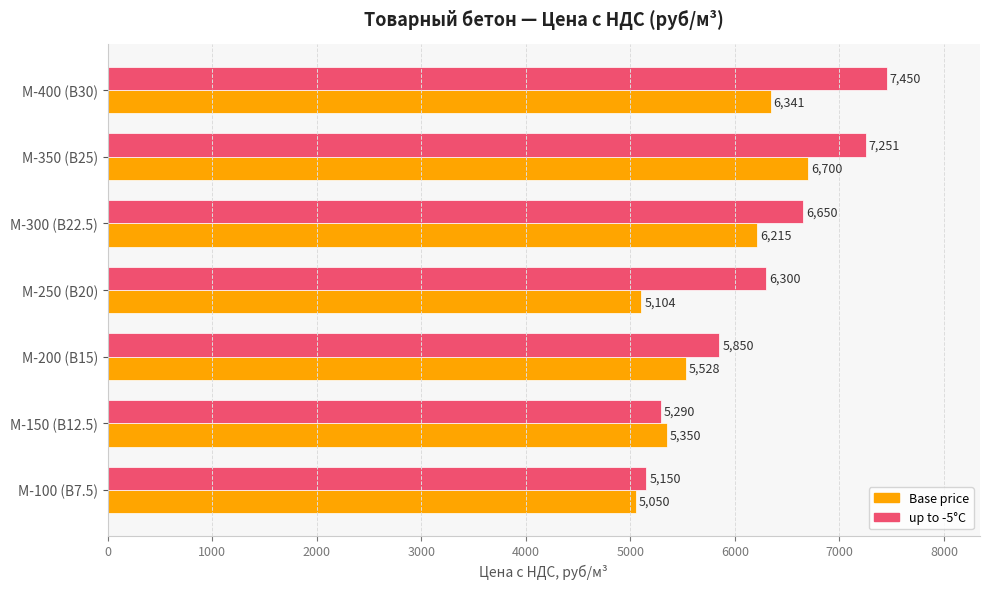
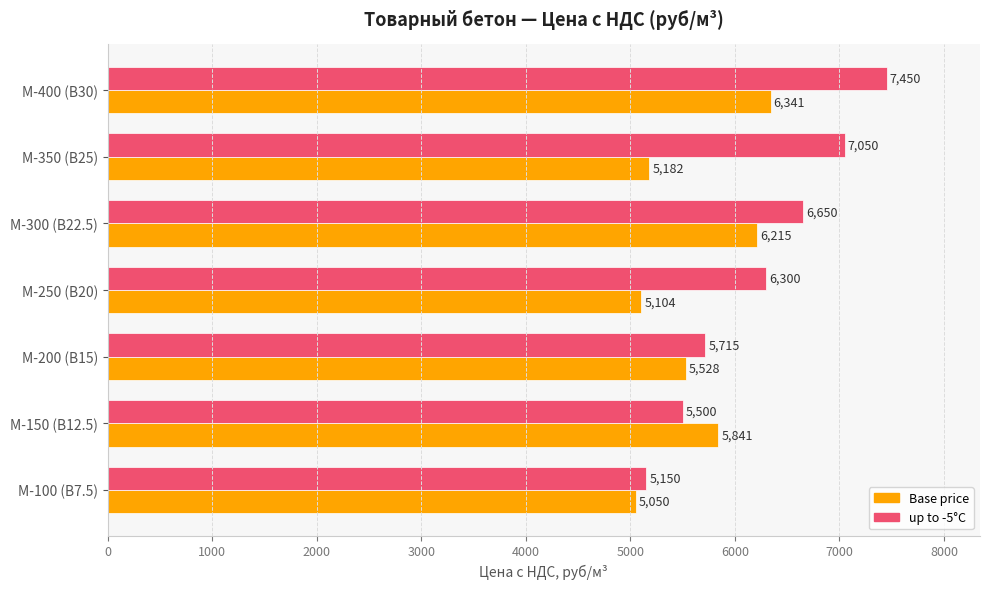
up to -5°C, М-350 (В25): 7,251 -> 7,050
Base price, М-350 (В25): 6,700 -> 5,182
up to -5°C, М-200 (В15): 5,850 -> 5,715
up to -5°C, М-150 (B12.5): 5,290 -> 5,500
Base price, М-150 (B12.5): 5,350 -> 5,841
